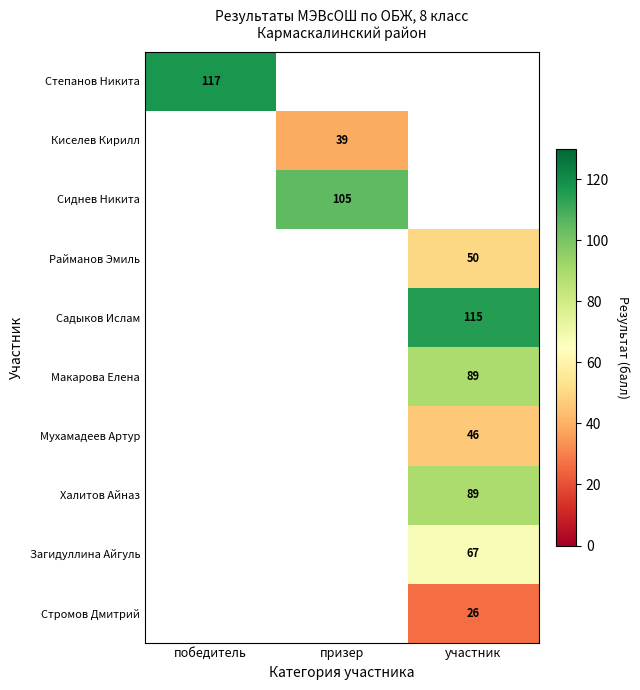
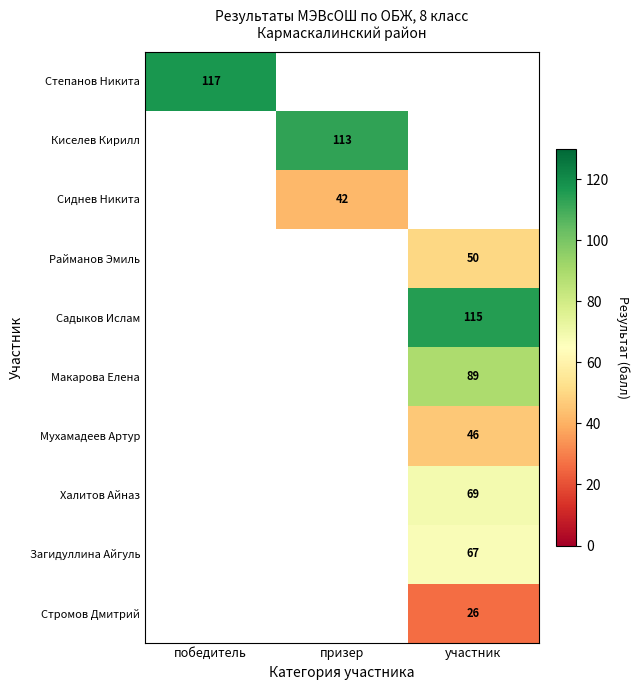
Киселев Кирилл, призер: 39 -> 113
Сиднев Никита, призер: 105 -> 42
Халитов Айназ, участник: 89 -> 69
